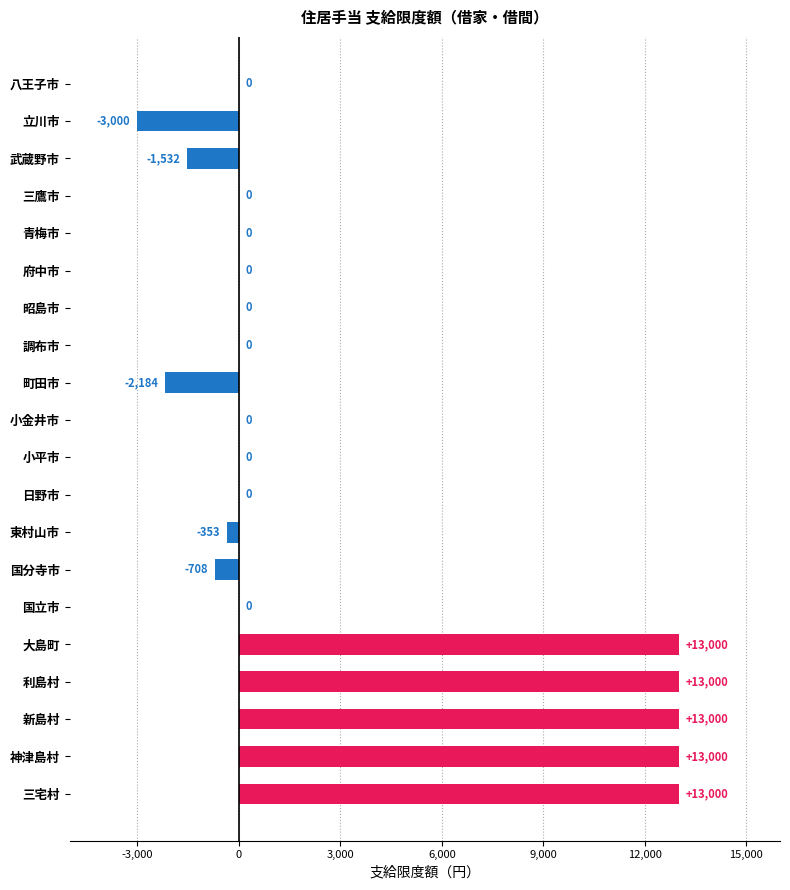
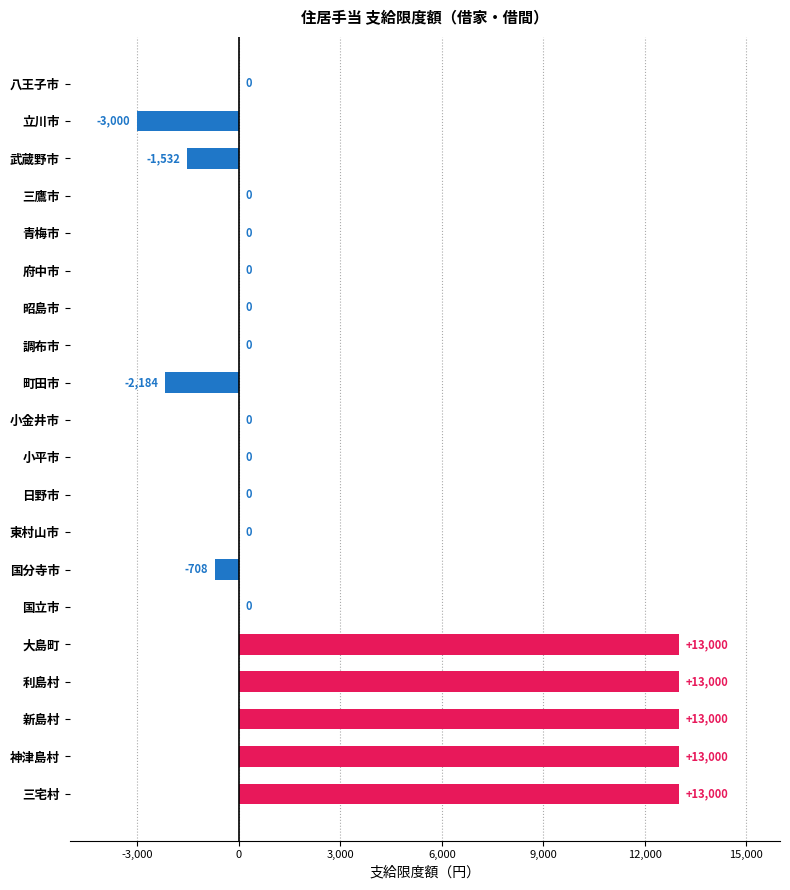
東村山市: -353 -> 0
